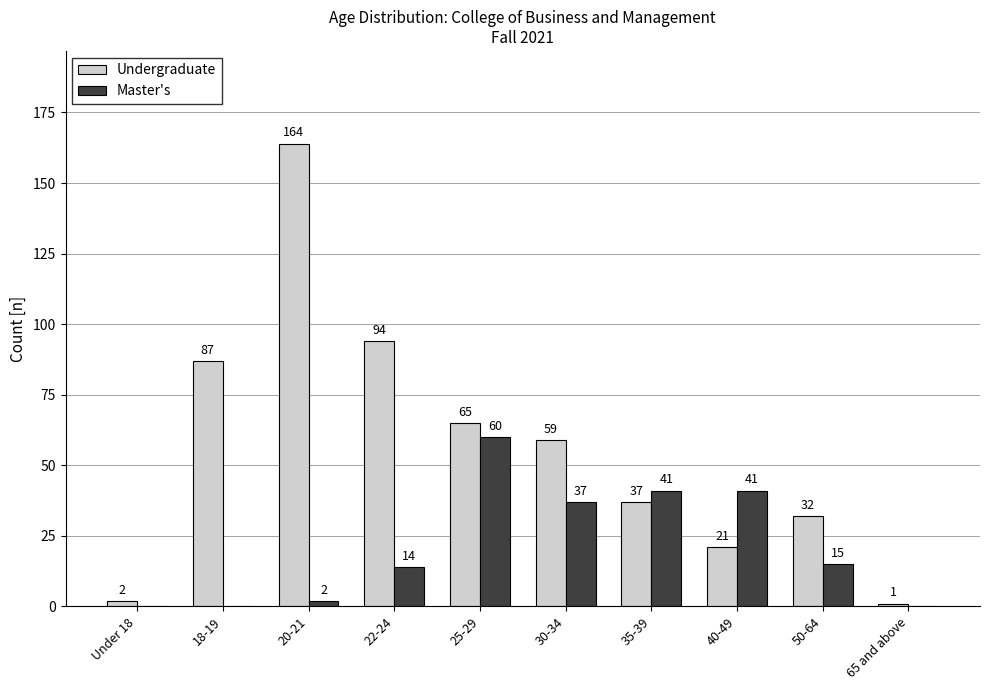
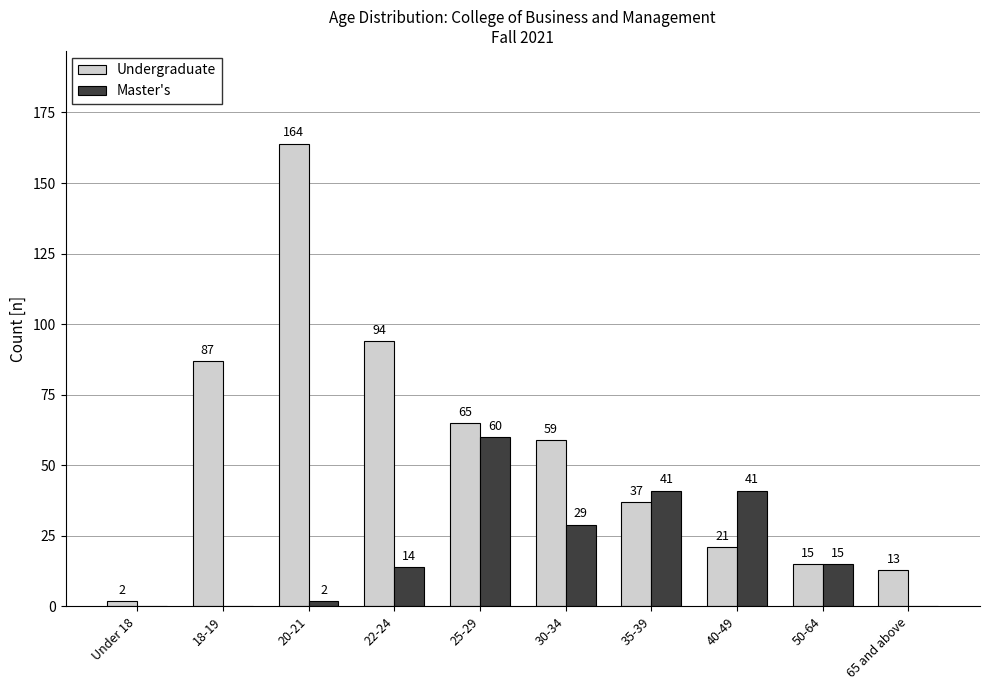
Master's, 30-34: 37 -> 29
Undergraduate, 50-64: 32 -> 15
Undergraduate, 65 and above: 1 -> 13
